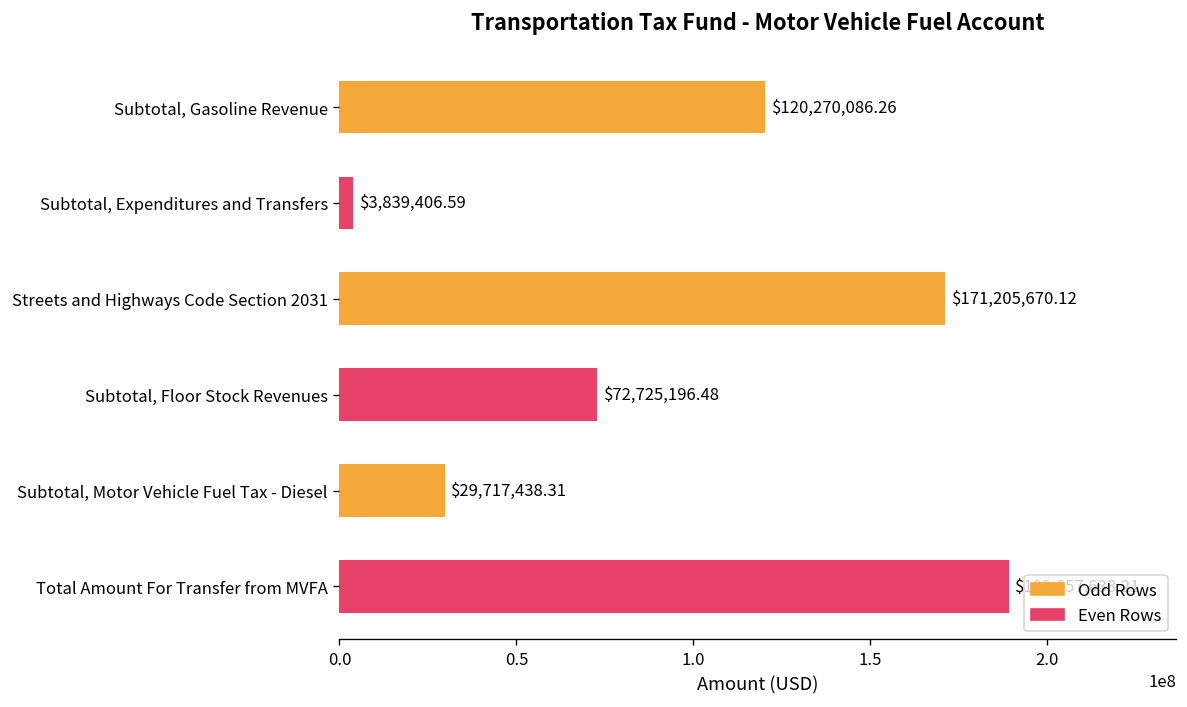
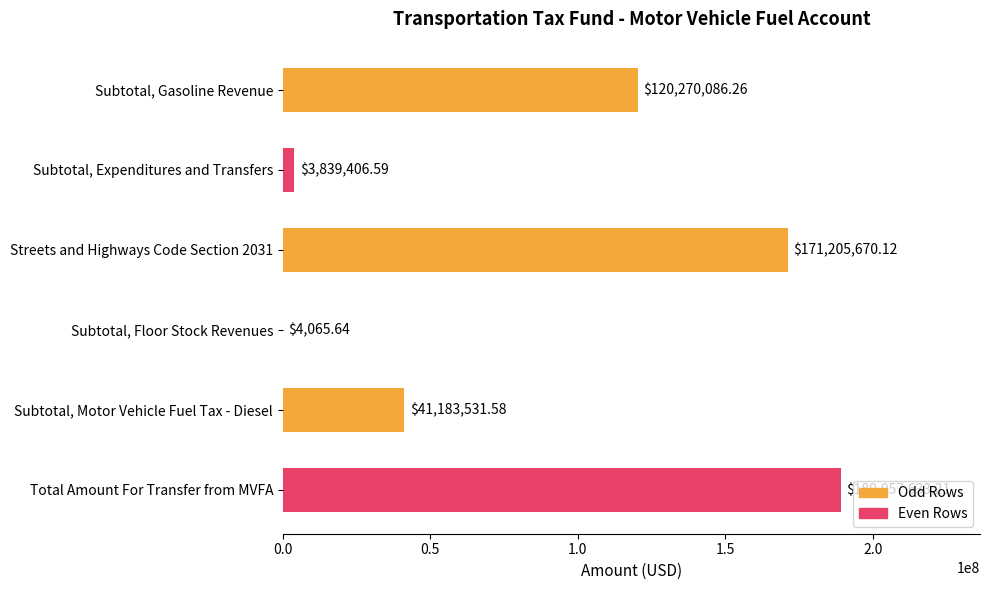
Subtotal, Floor Stock Revenues: $72,725,196.48 -> $4,065.64
Subtotal, Motor Vehicle Fuel Tax - Diesel: $29,717,438.31 -> $41,183,531.58
